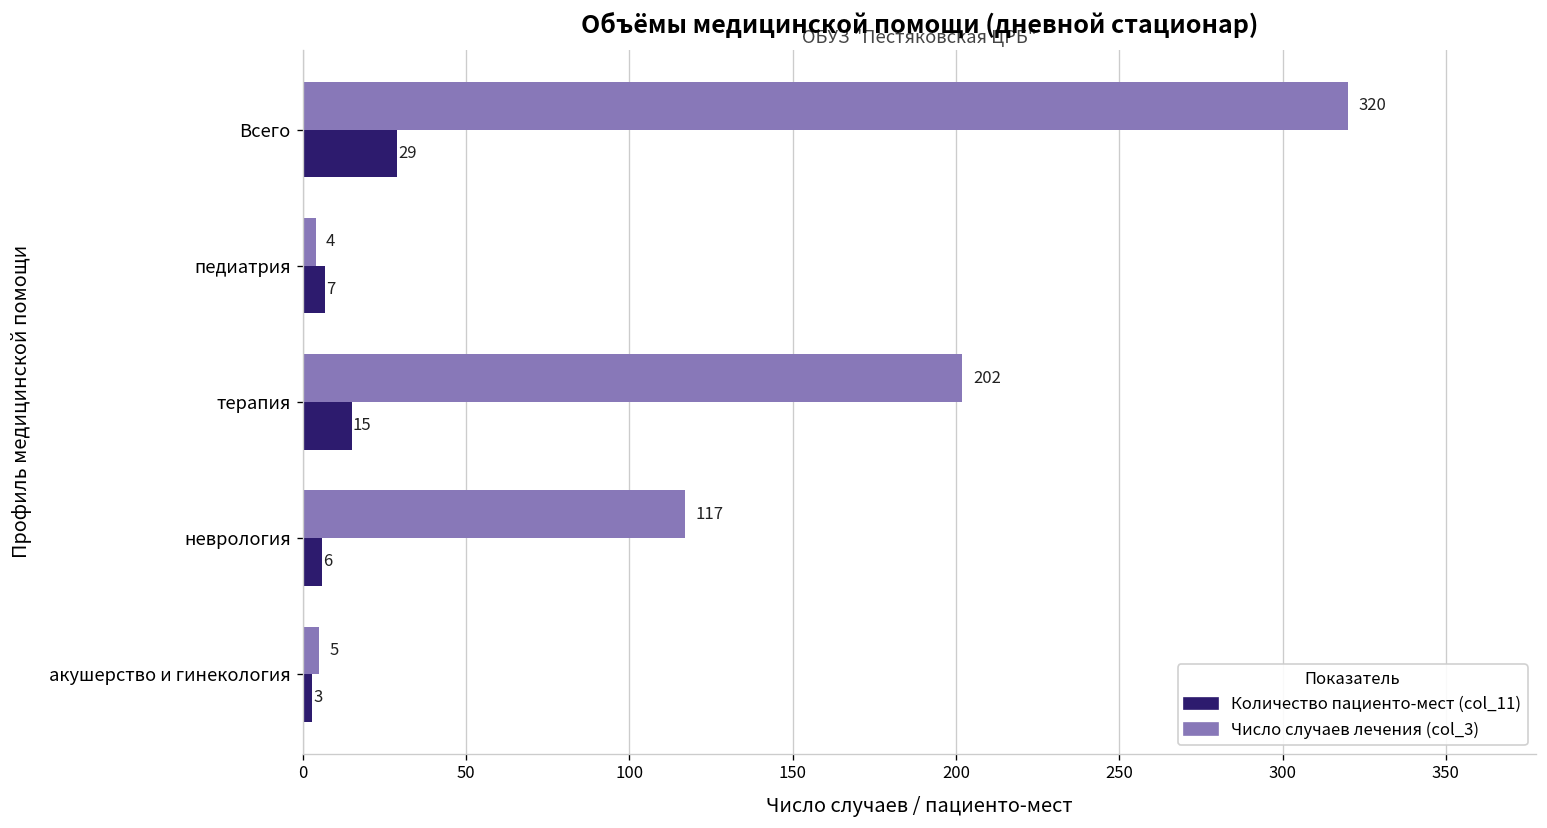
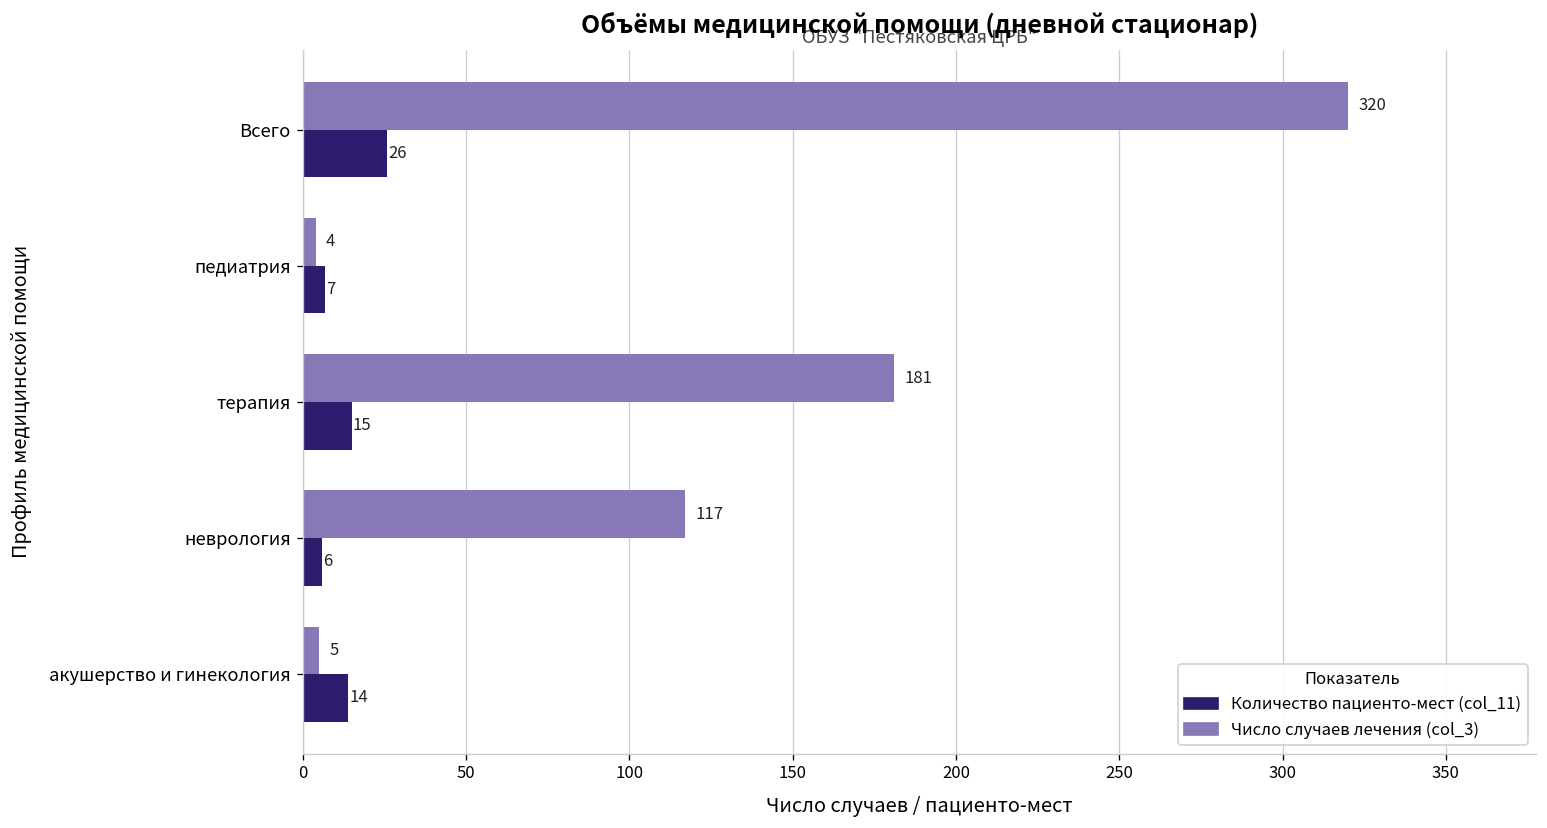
Количество пациенто-мест (col_11), Всего: 29 -> 26
Число случаев лечения (col_3), терапия: 202 -> 181
Количество пациенто-мест (col_11), акушерство и гинекология: 3 -> 14
